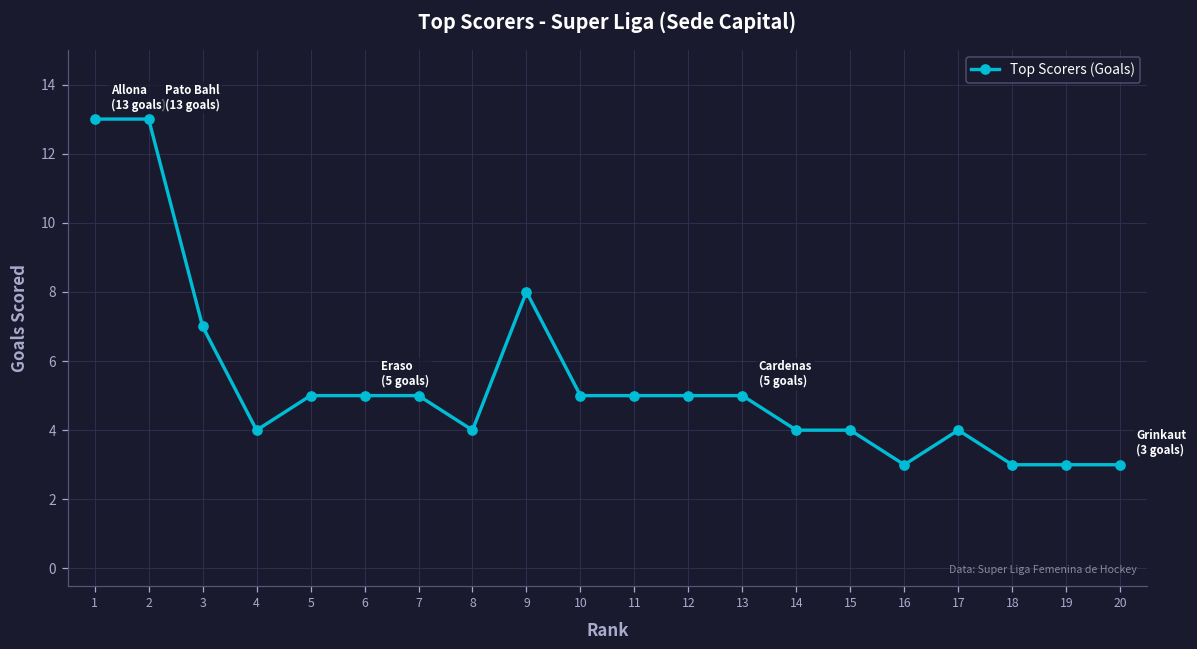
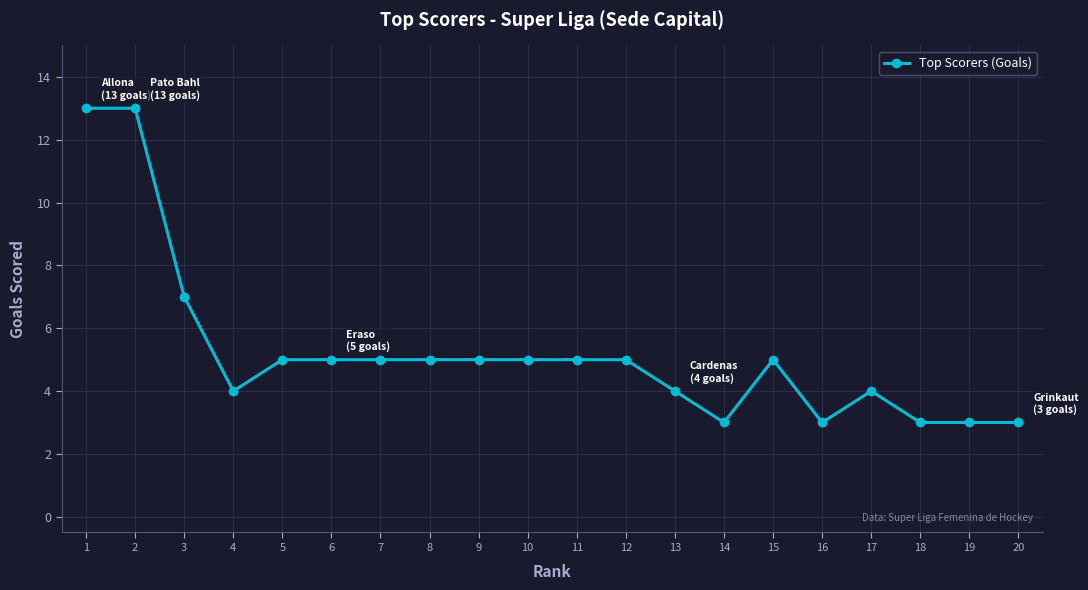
8: 4 -> 5
9: 8 -> 5
13: (5 goals) -> (4 goals)
14: 4 -> 3
15: 4 -> 5
